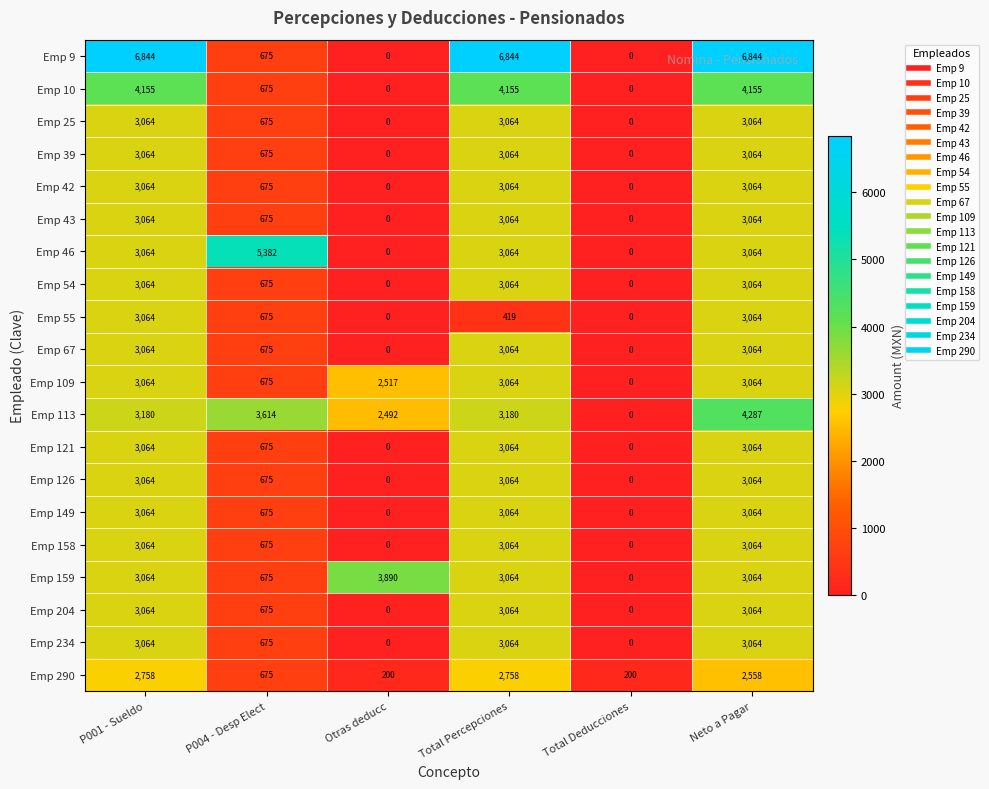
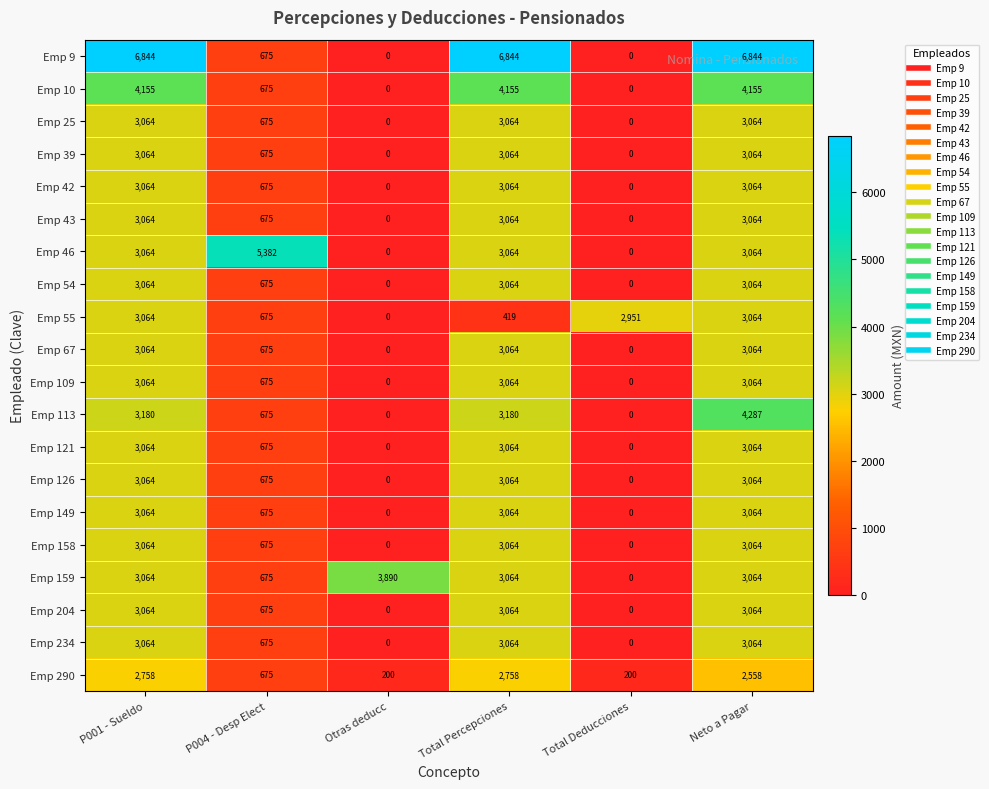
Emp 55, Total Deducciones: 0 -> 2,951
Emp 109, Otras deducc: 2,517 -> 0
Emp 113, P004 - Desp Elect: 3,614 -> 675
Emp 113, Otras deducc: 2,492 -> 0
